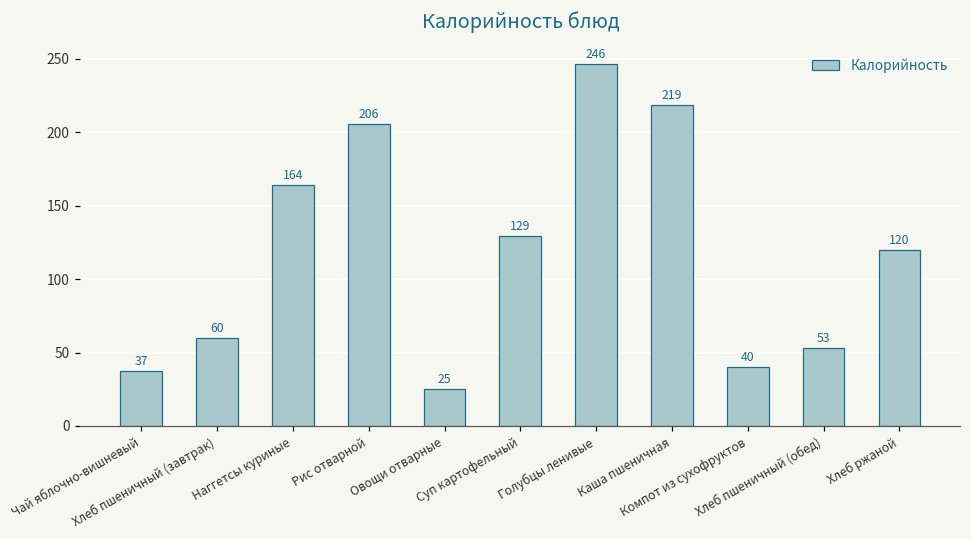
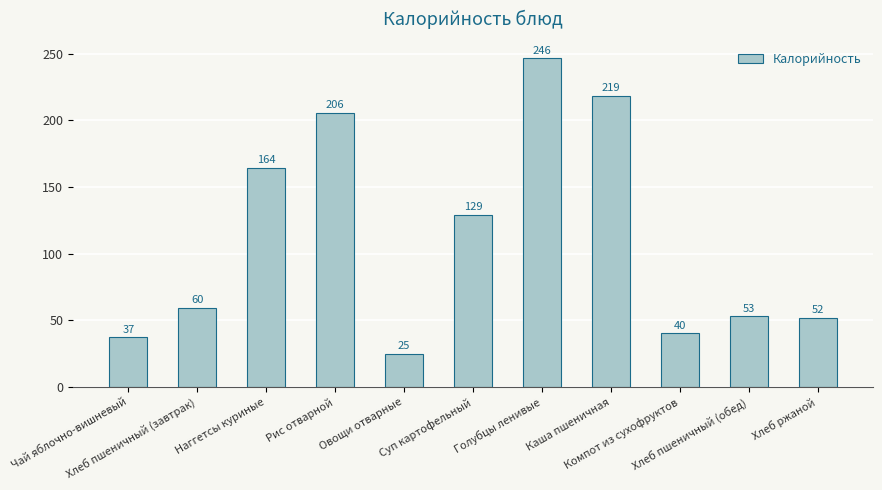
Хлеб ржаной: 120 -> 52
